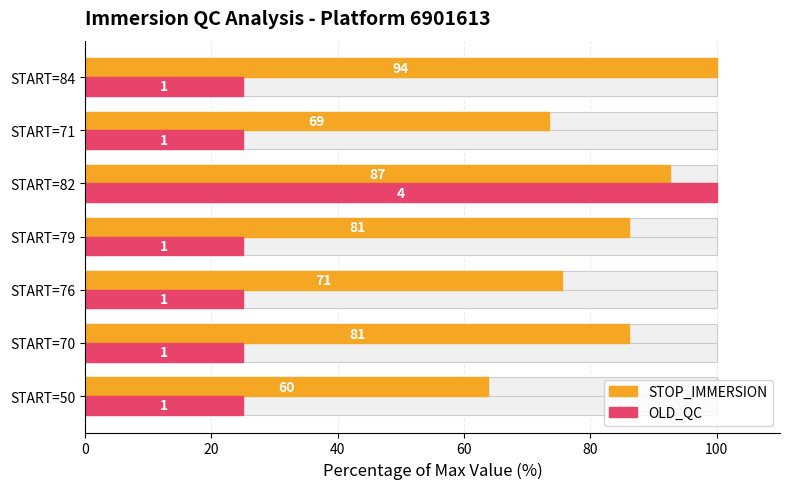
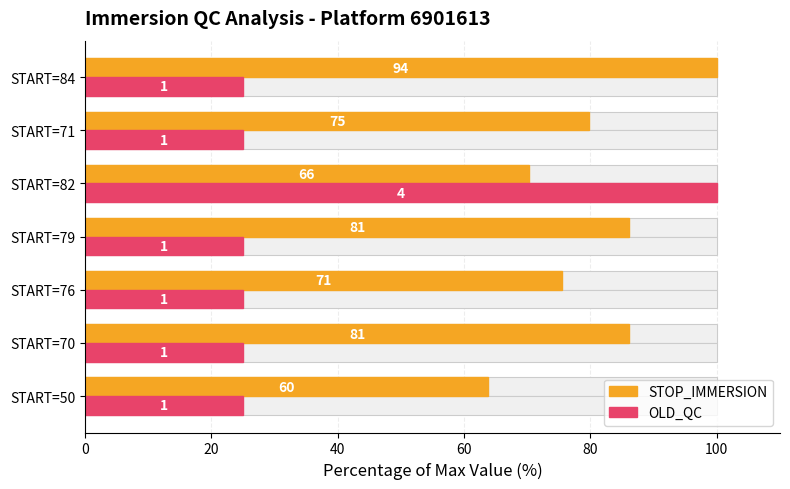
STOP_IMMERSION, START=71: 69 -> 75
STOP_IMMERSION, START=82: 87 -> 66
